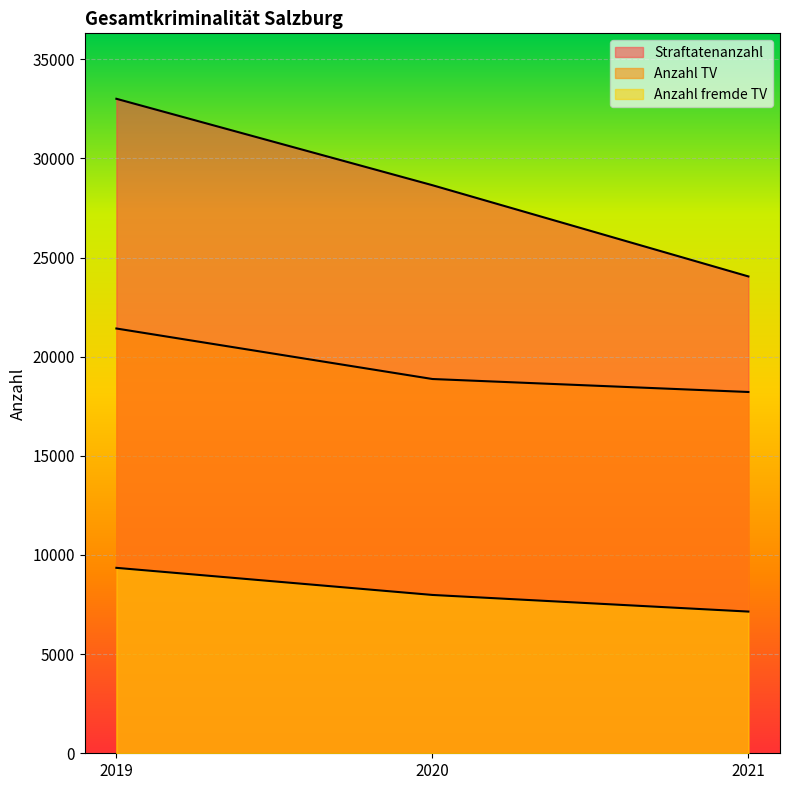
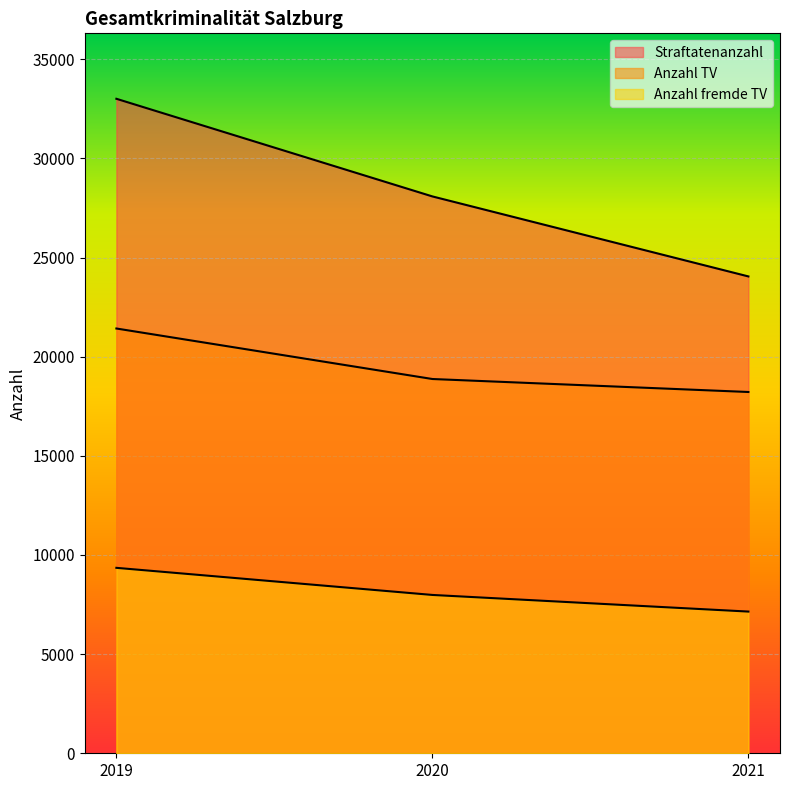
Straftatenanzahl, 2020: 28600 -> 28100
